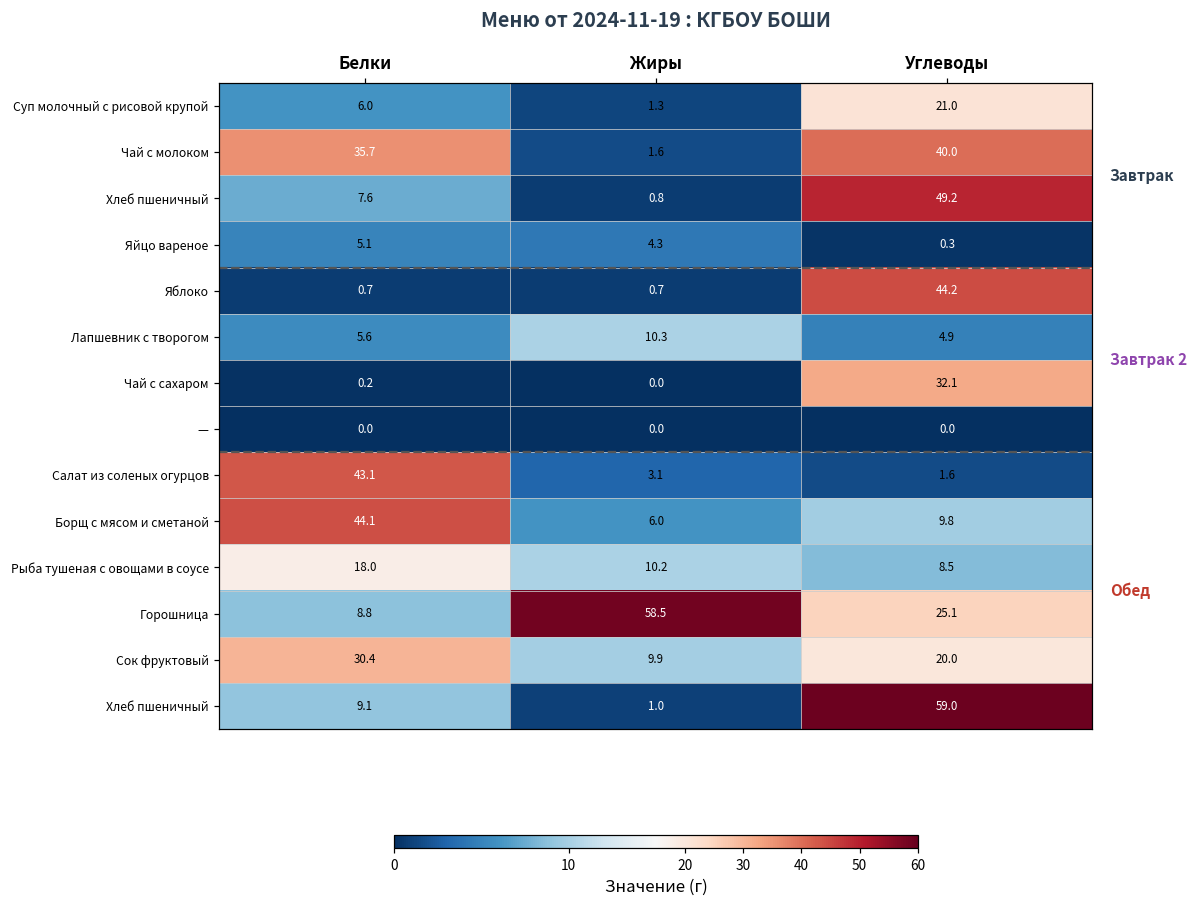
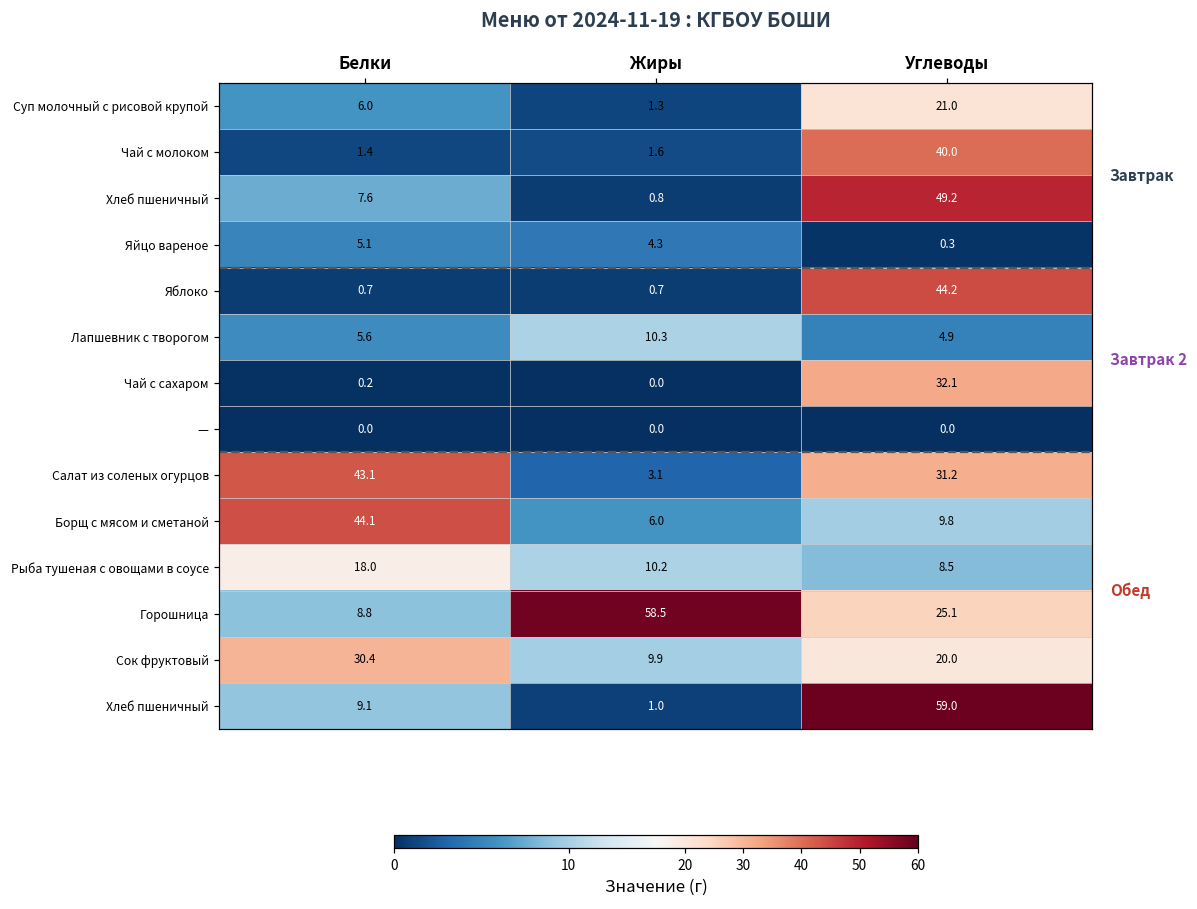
Чай с молоком, Белки: 35.7 -> 1.4
Салат из соленых огурцов, Углеводы: 1.6 -> 31.2
